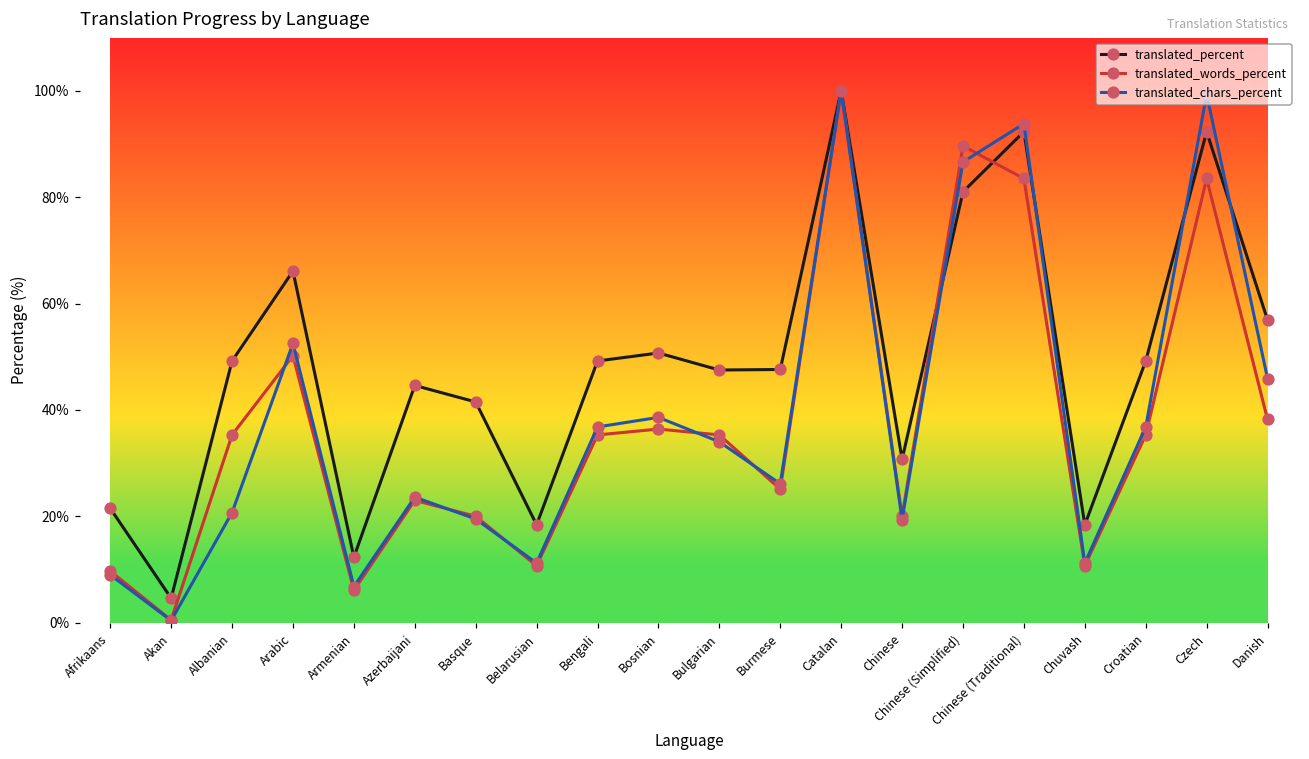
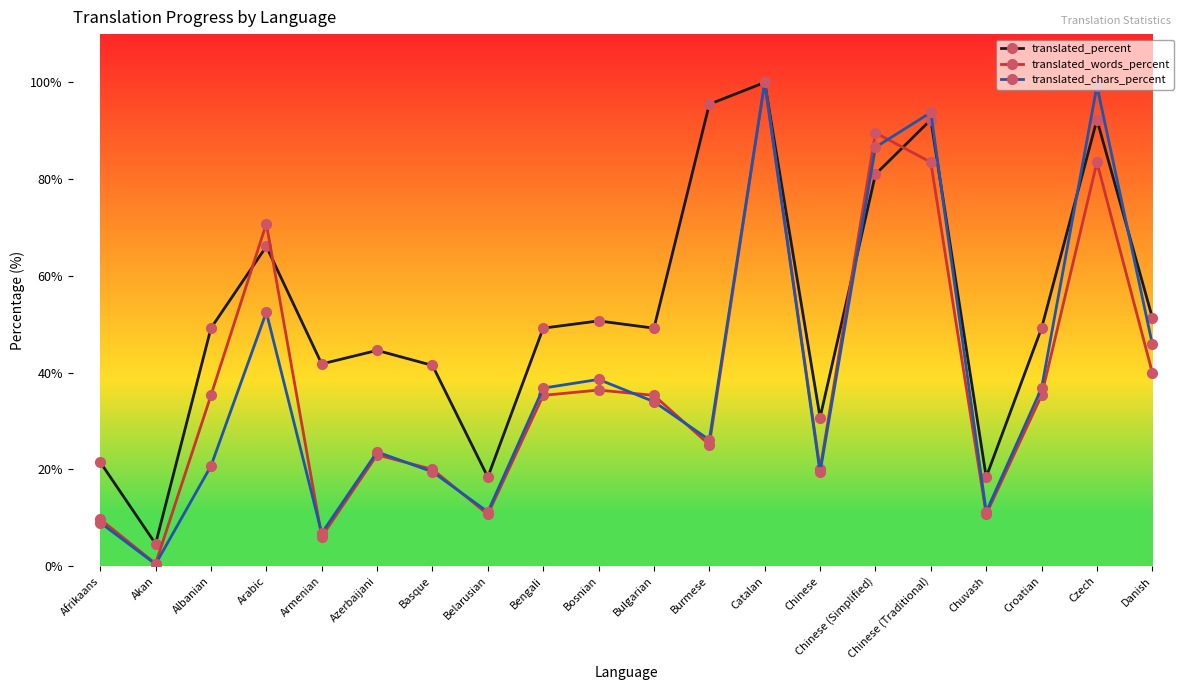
translated_words_percent, Arabic: 50% -> 71%
translated_percent, Armenian: 12% -> 42%
translated_percent, Bulgarian: 48% -> 49%
translated_percent, Burmese: 48% -> 96%
translated_percent, Danish: 57% -> 51%
translated_words_percent, Danish: 38% -> 40%
